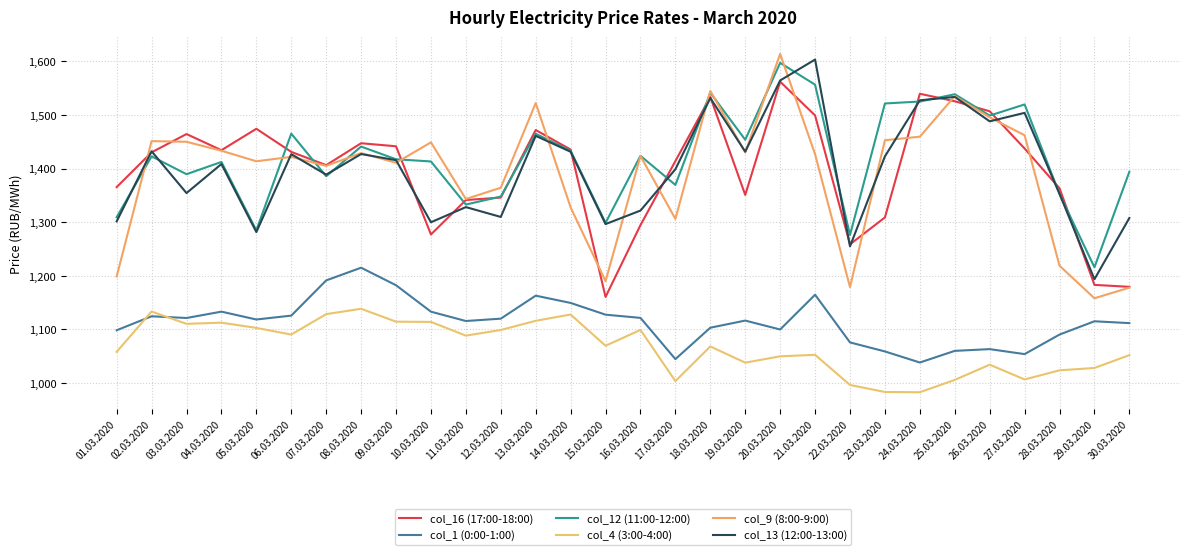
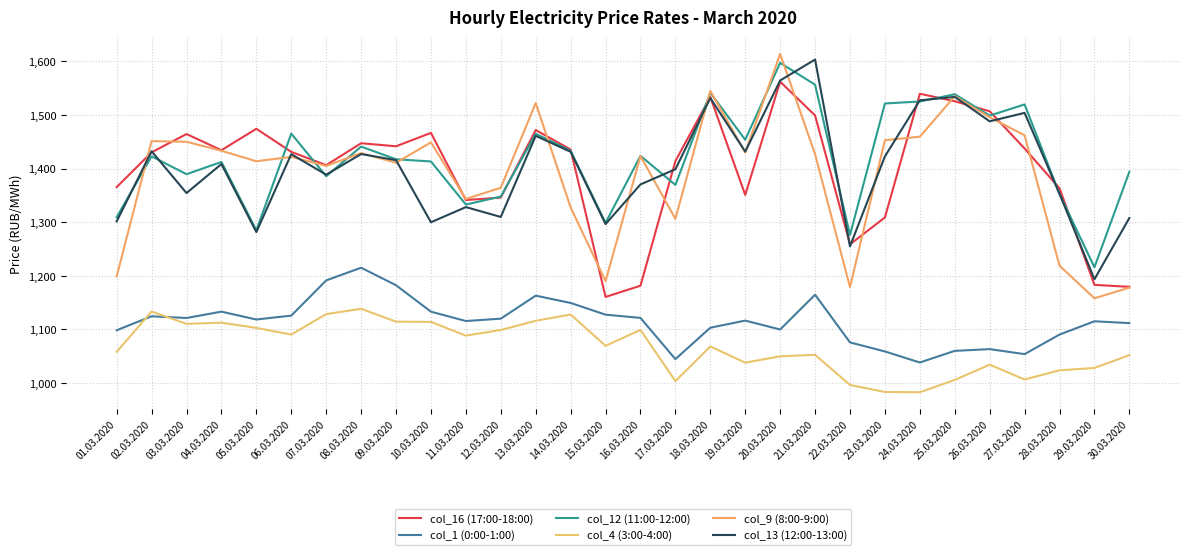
col_16 (17:00-18:00), 10.03.2020: 1,280 -> 1,470
col_16 (17:00-18:00), 16.03.2020: 1,290 -> 1,180
col_13 (12:00-13:00), 16.03.2020: 1,320 -> 1,370
